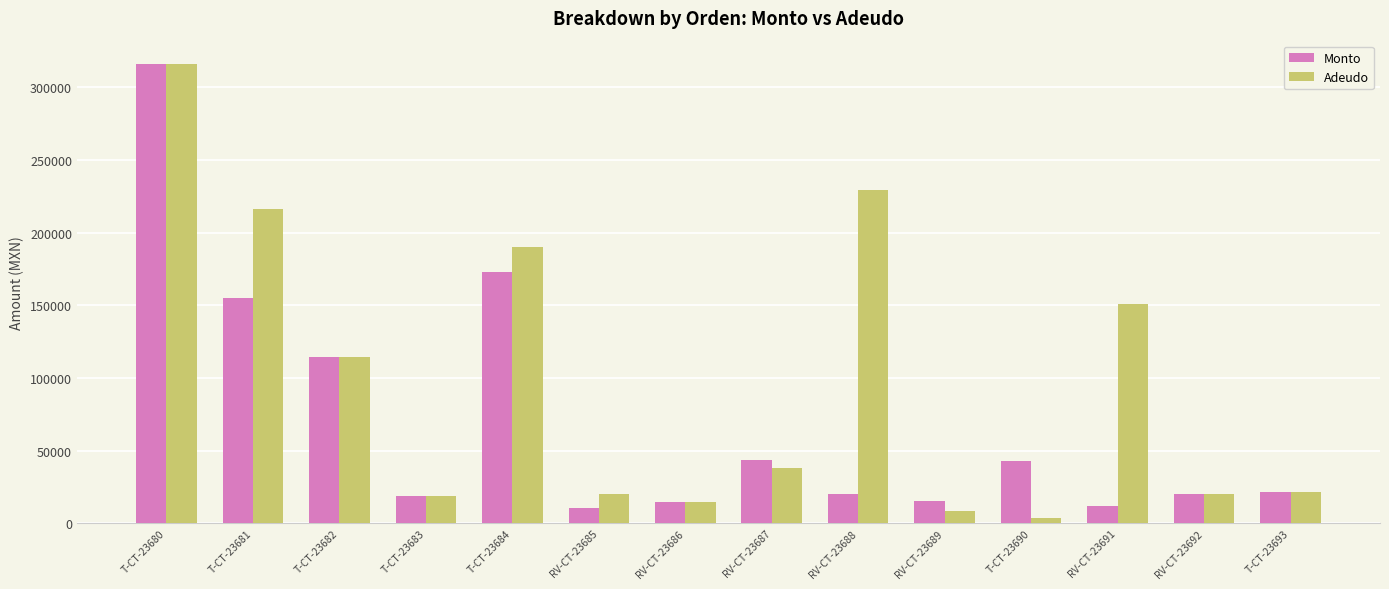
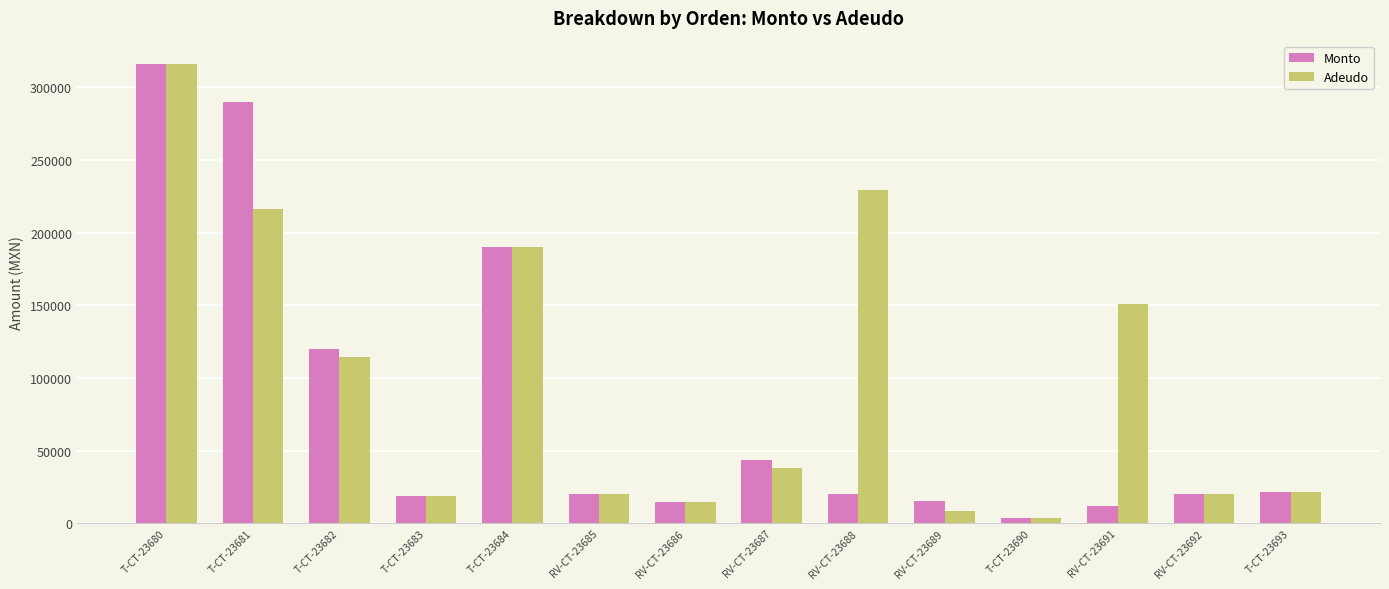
Monto, T-CT-23681: 155000 -> 290000
Monto, T-CT-23682: 114000 -> 120000
Monto, T-CT-23684: 173000 -> 190000
Monto, RV-CT-23685: 11000 -> 20000
Monto, T-CT-23690: 43000 -> 4000
